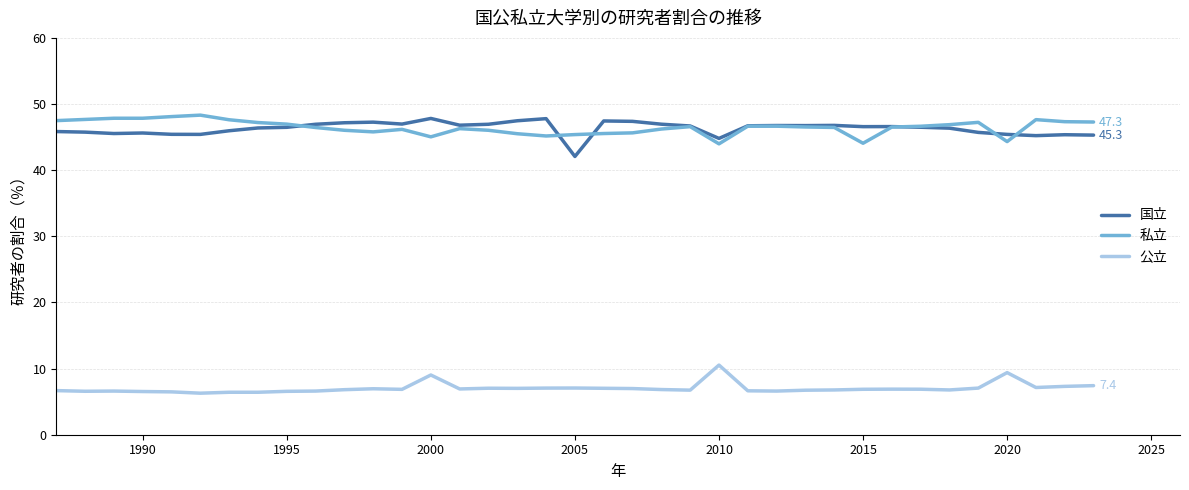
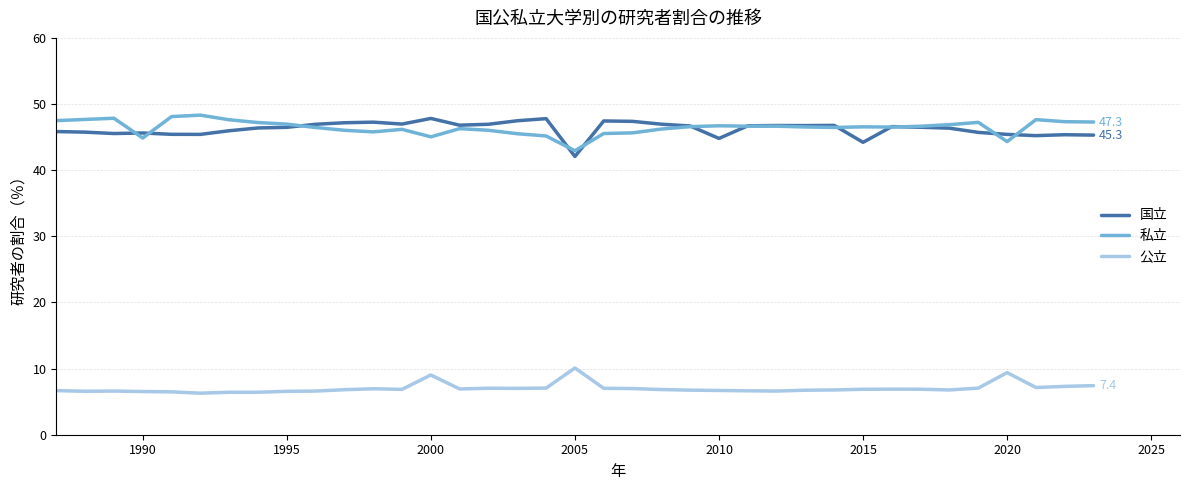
私立, 1990: 48 -> 45
私立, 2005: 45 -> 43
公立, 2005: 7 -> 10
私立, 2010: 44 -> 47
公立, 2010: 11 -> 7
国立, 2015: 47 -> 44
私立, 2015: 44 -> 47
